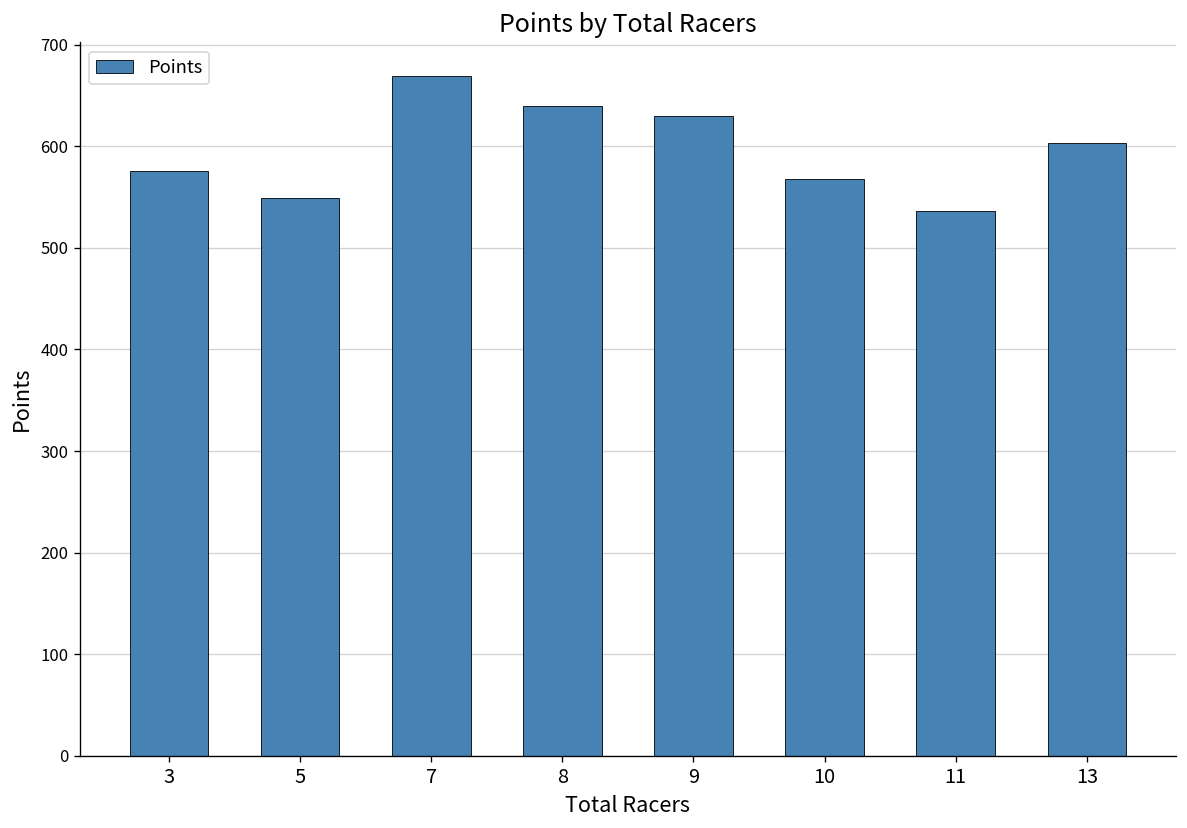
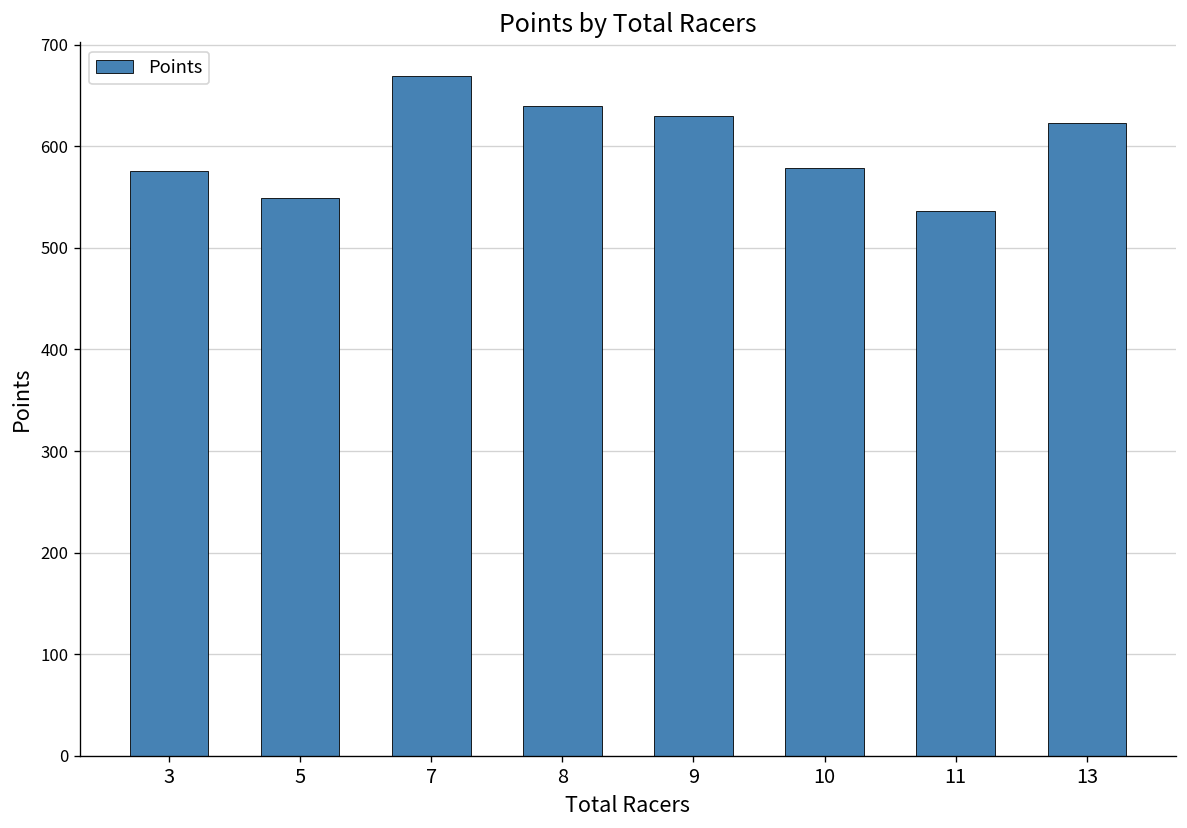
10: 570 -> 580
13: 600 -> 620
